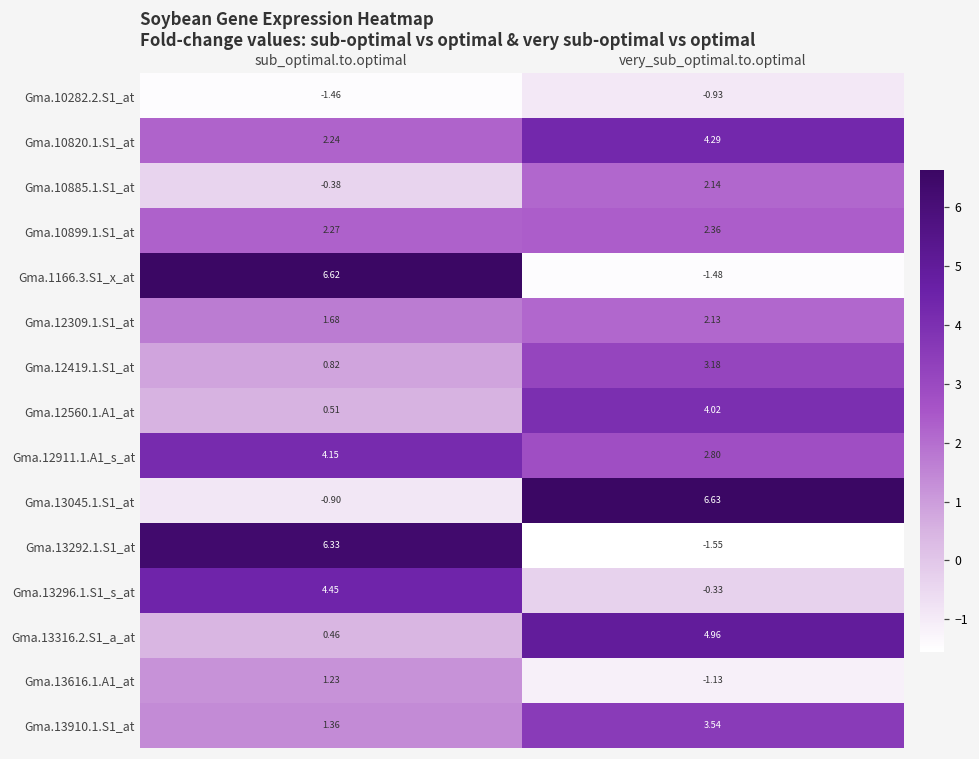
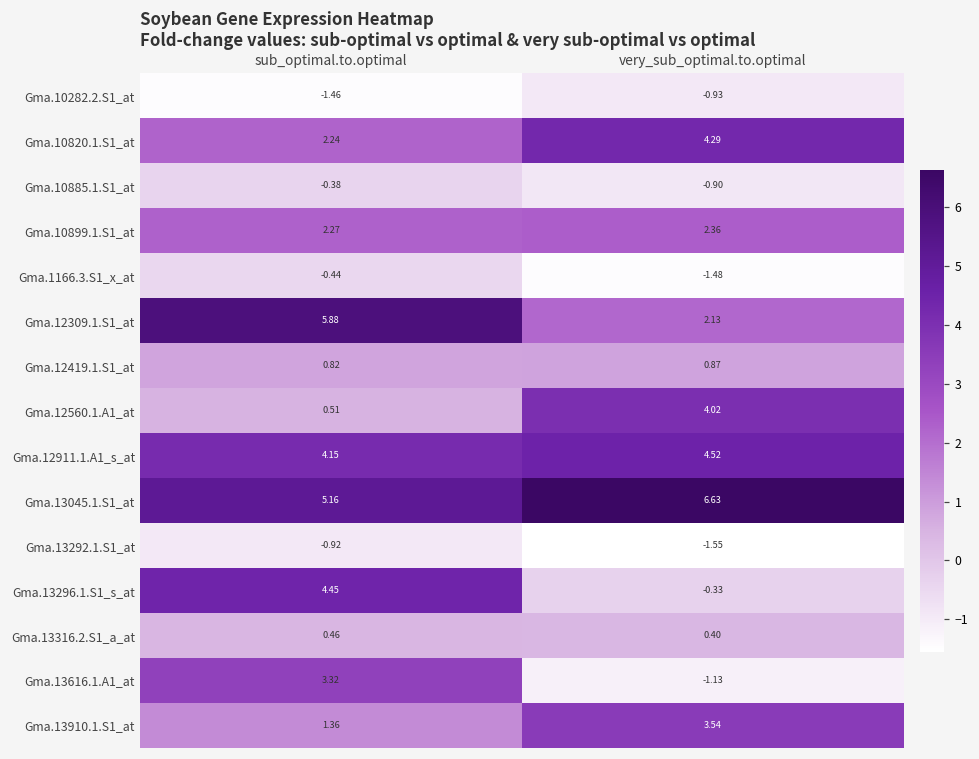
Gma.10885.1.S1_at, very_sub_optimal.to.optimal: 2.14 -> -0.90
Gma.1166.3.S1_x_at, sub_optimal.to.optimal: 6.62 -> -0.44
Gma.12309.1.S1_at, sub_optimal.to.optimal: 1.68 -> 5.88
Gma.12419.1.S1_at, very_sub_optimal.to.optimal: 3.18 -> 0.87
Gma.12911.1.A1_s_at, very_sub_optimal.to.optimal: 2.80 -> 4.52
Gma.13045.1.S1_at, sub_optimal.to.optimal: -0.90 -> 5.16
Gma.13292.1.S1_at, sub_optimal.to.optimal: 6.33 -> -0.92
Gma.13316.2.S1_a_at, very_sub_optimal.to.optimal: 4.96 -> 0.40
Gma.13616.1.A1_at, sub_optimal.to.optimal: 1.23 -> 3.32
